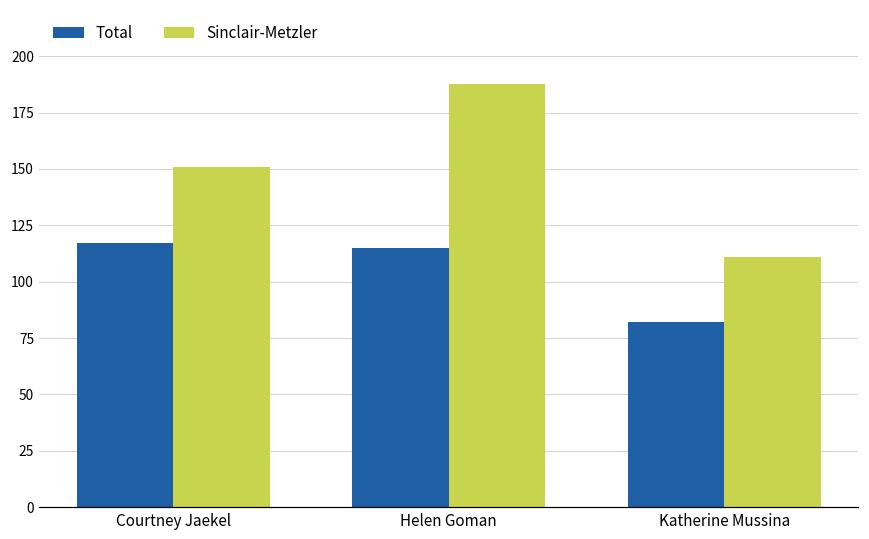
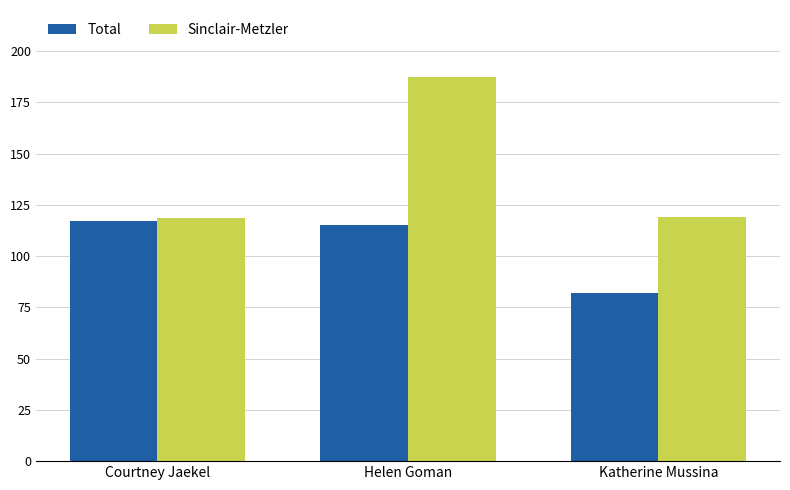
Sinclair-Metzler, Courtney Jaekel: 151 -> 118
Sinclair-Metzler, Katherine Mussina: 111 -> 119
